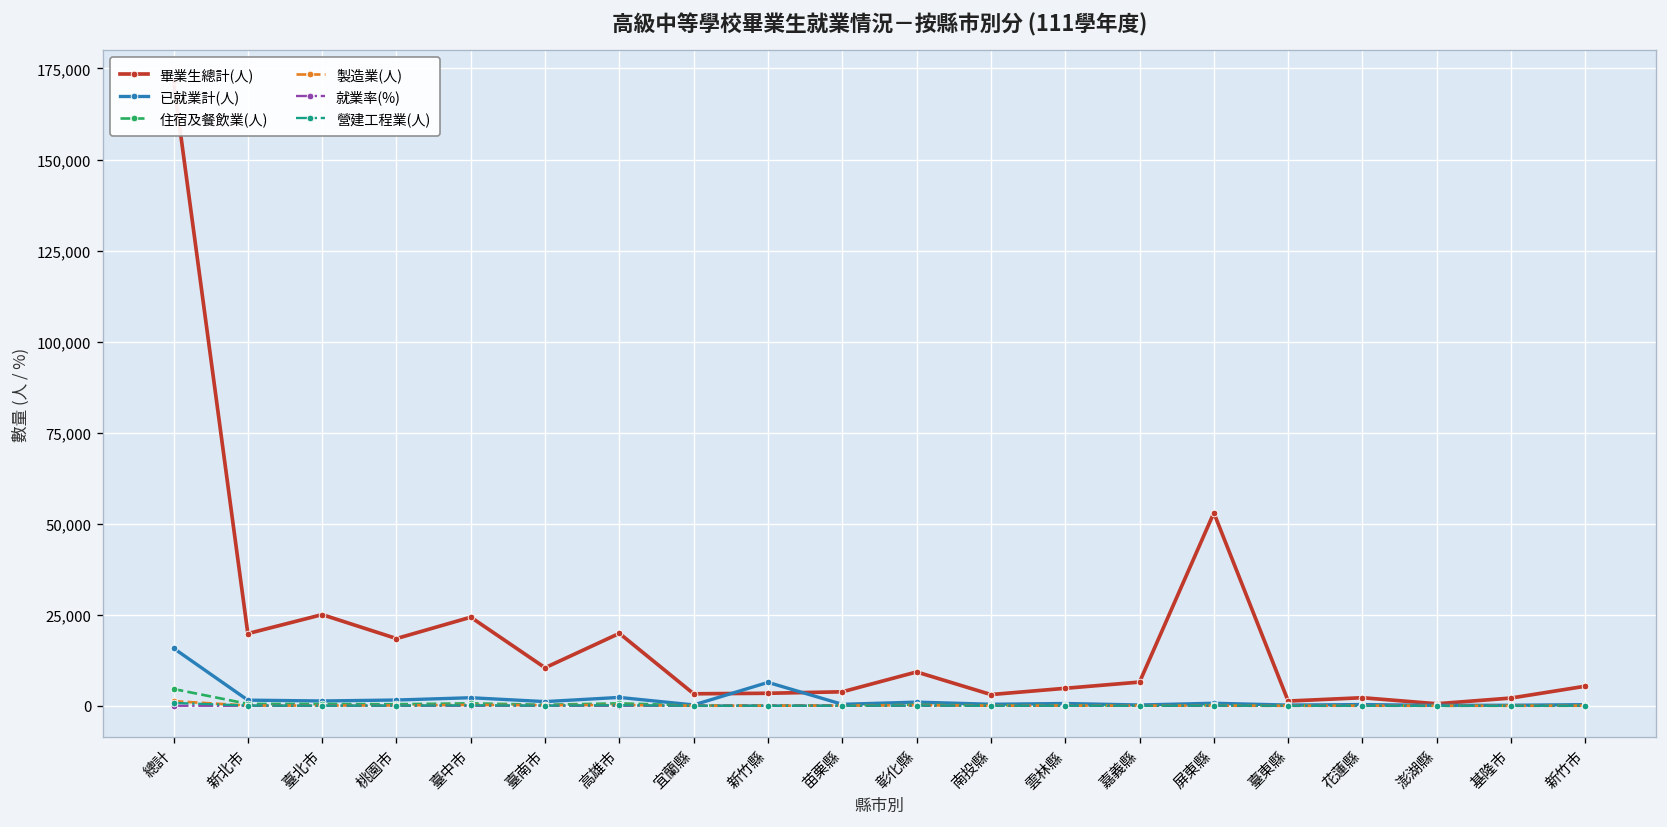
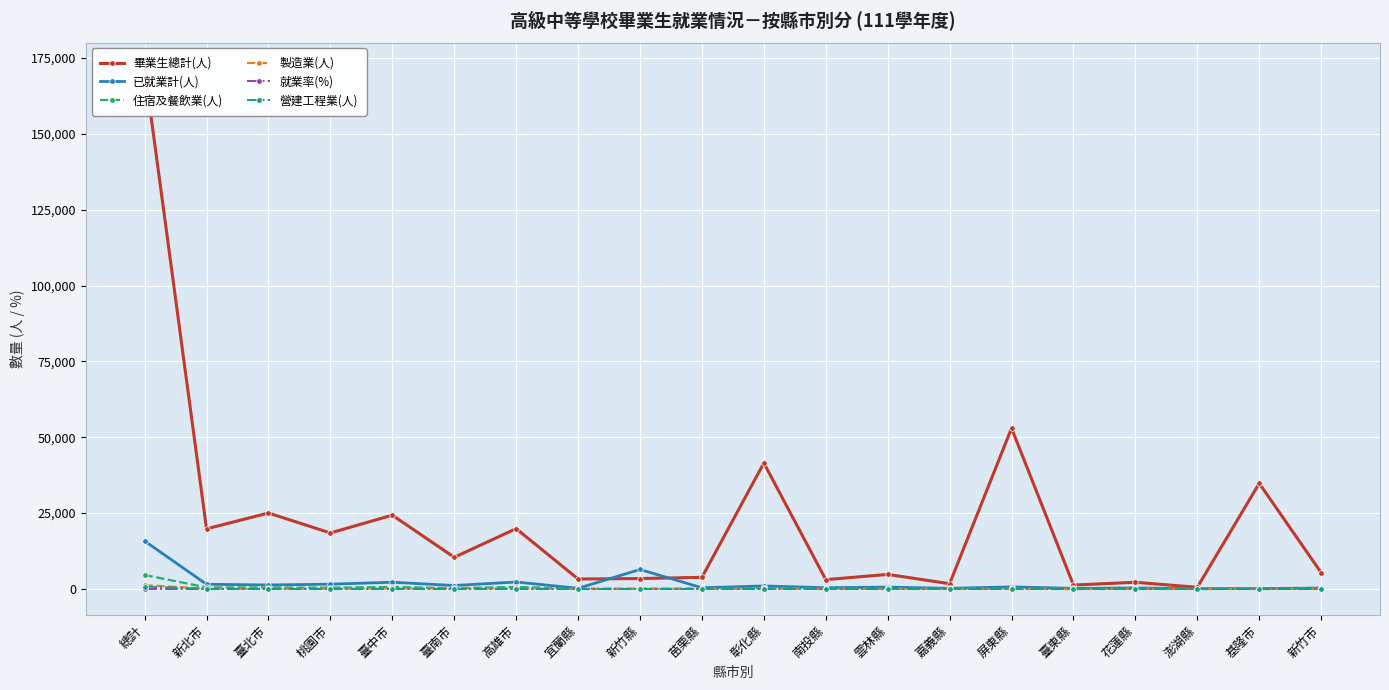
畢業生總計(人), 彰化縣: 9,000 -> 42,000
畢業生總計(人), 嘉義縣: 7,000 -> 2,000
畢業生總計(人), 基隆市: 2,000 -> 35,000
